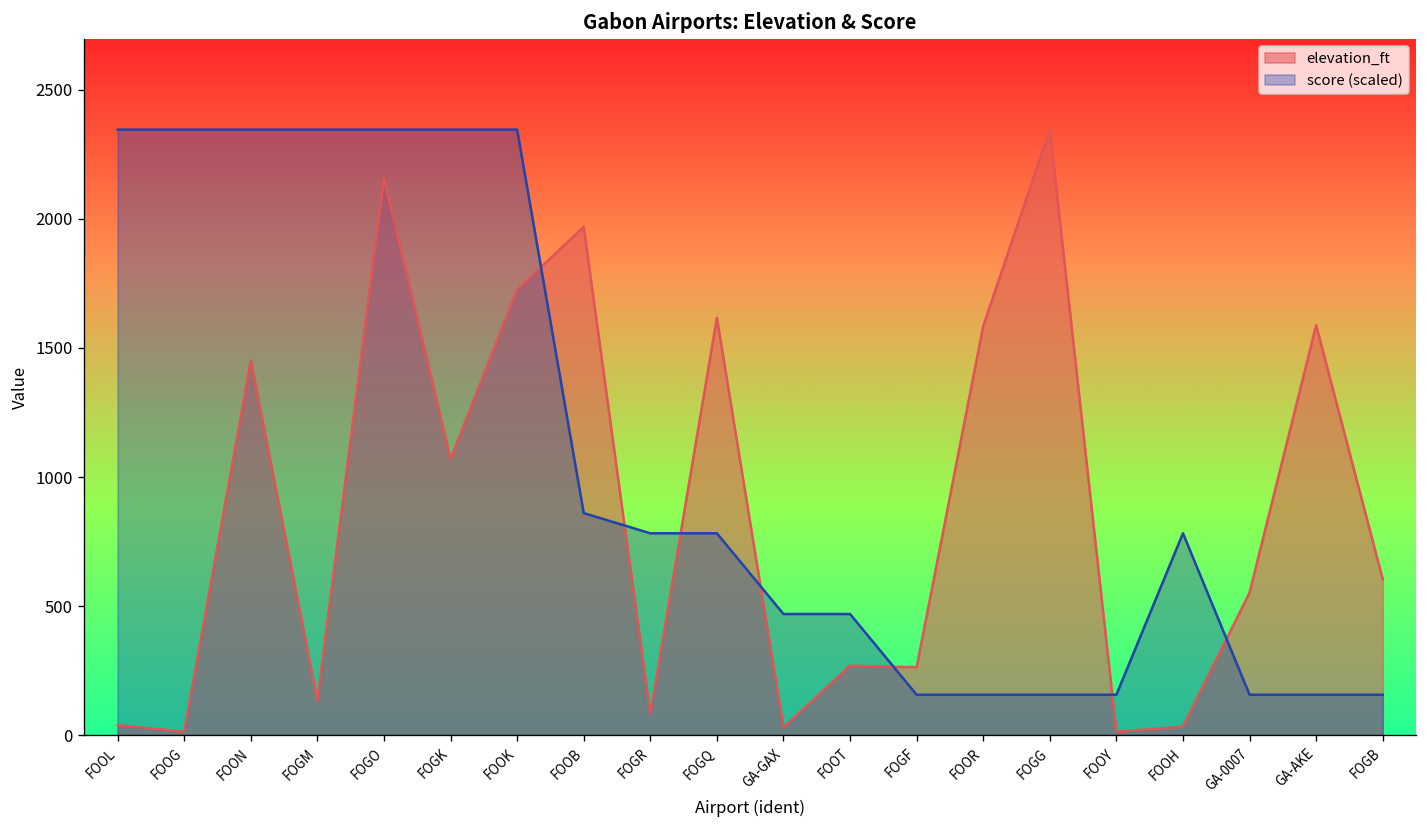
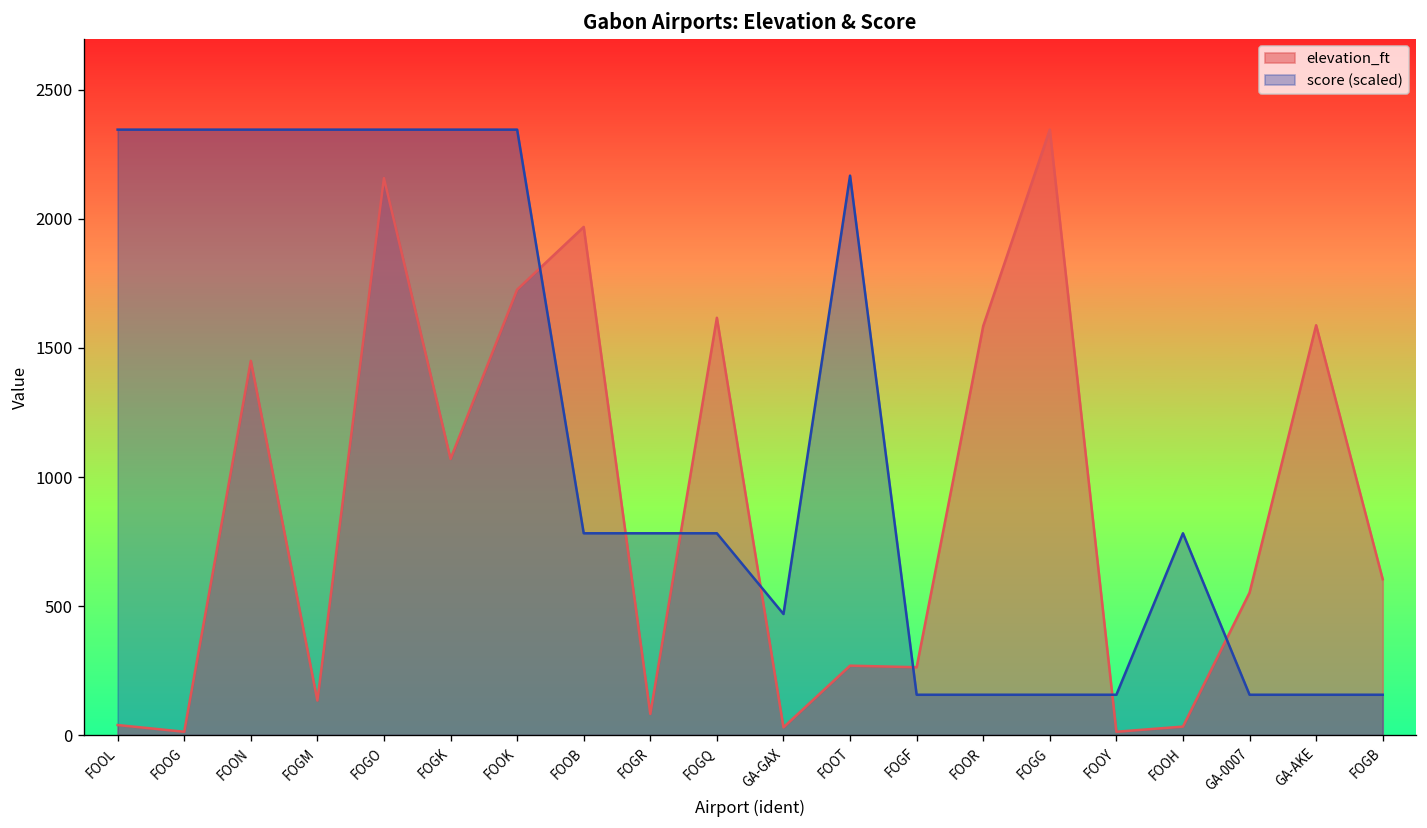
score (scaled), FOOB: 860 -> 780
score (scaled), FOOT: 470 -> 2170
